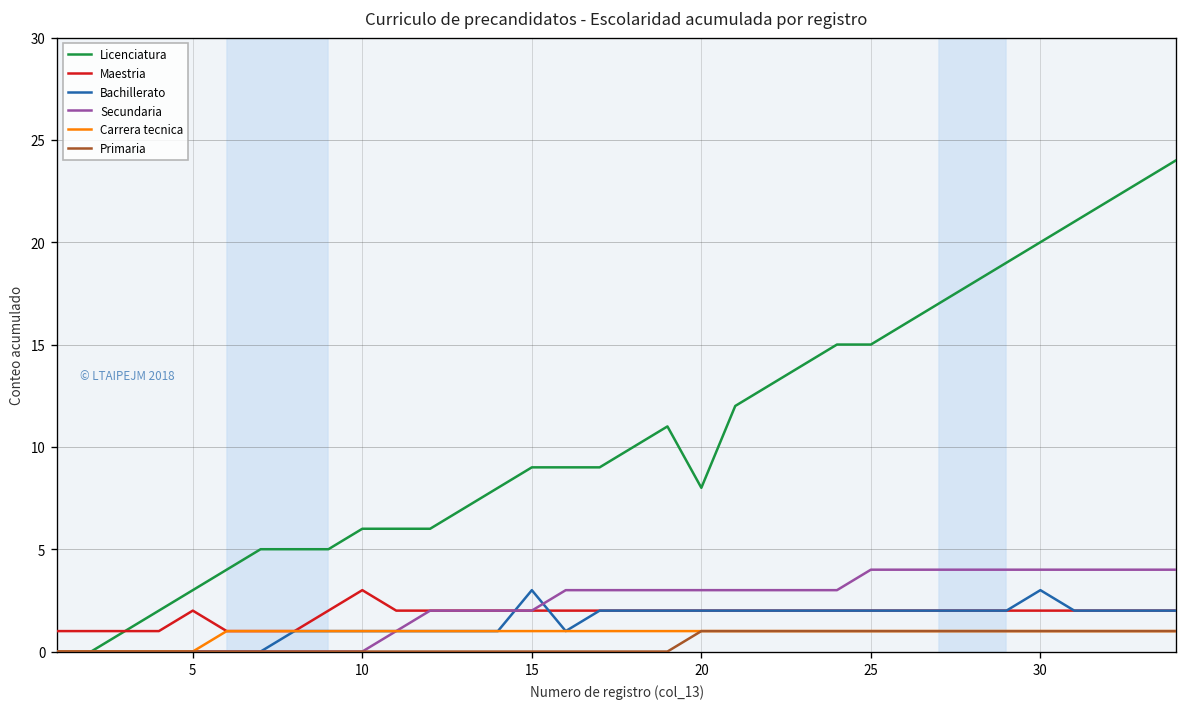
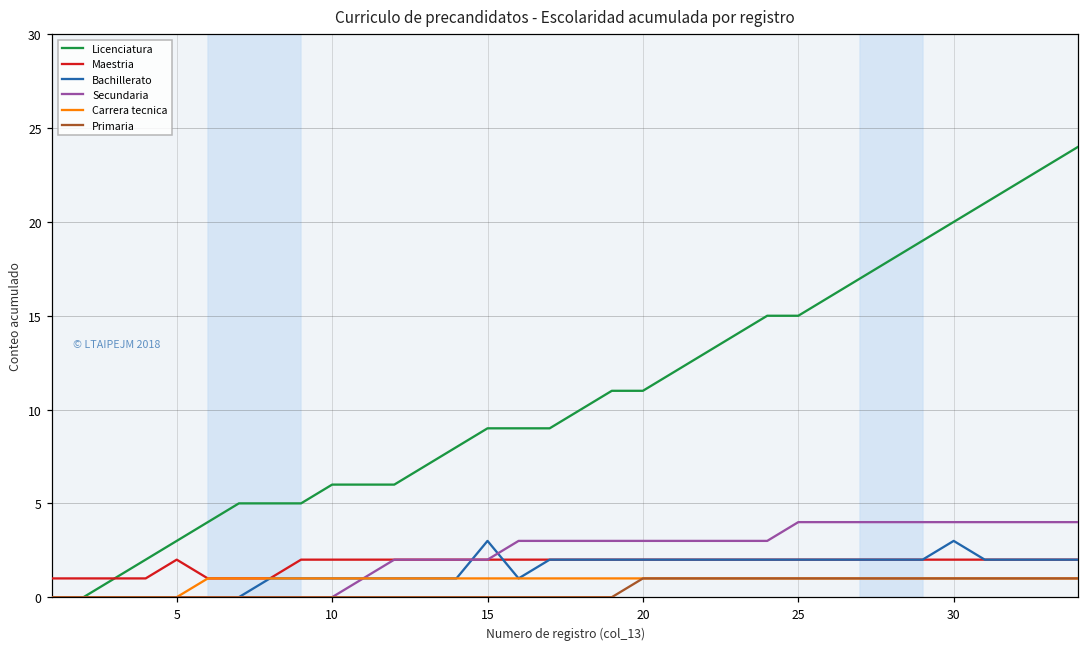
Maestria, 10: 3 -> 2
Licenciatura, 20: 8 -> 11
